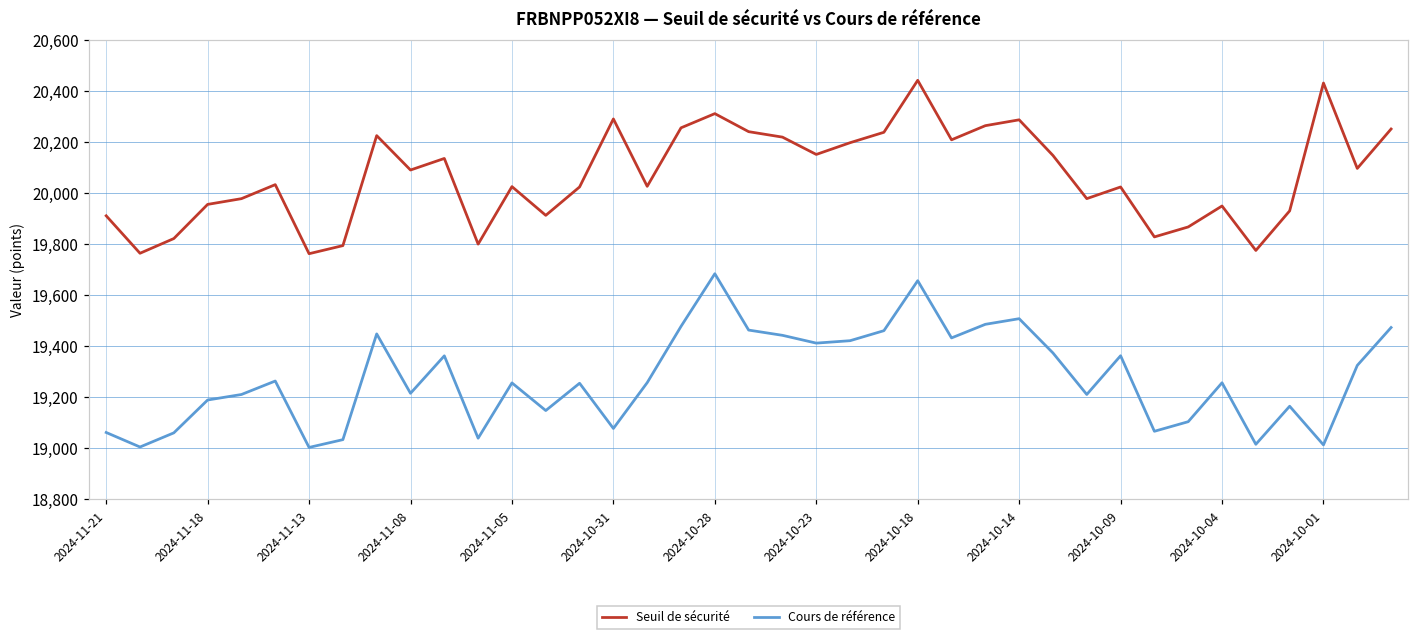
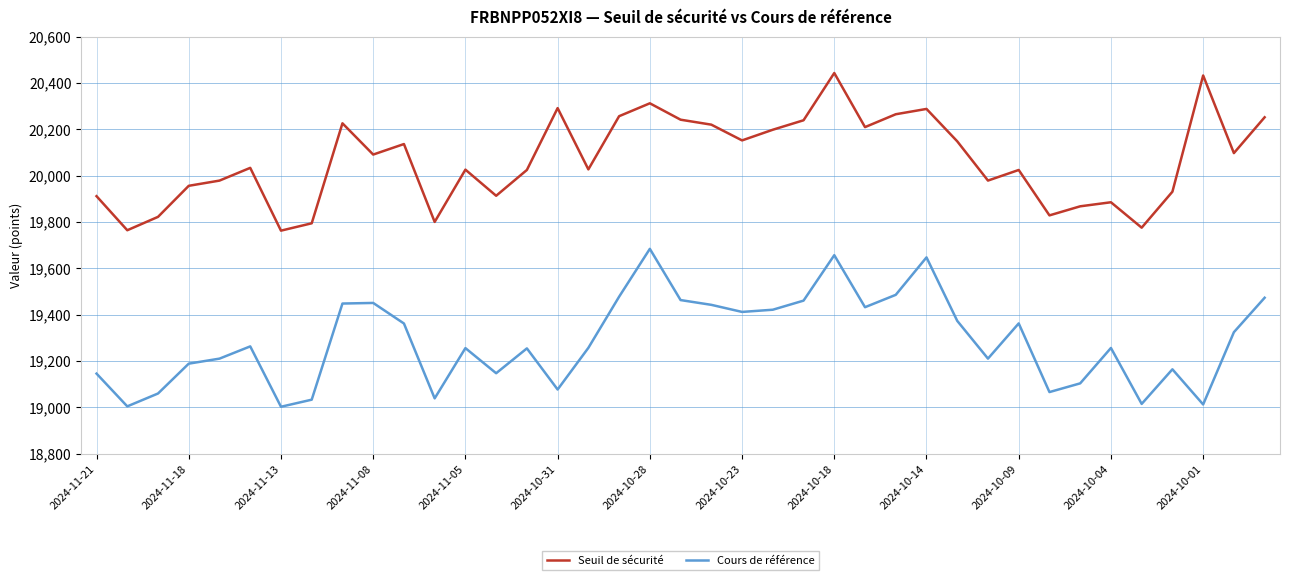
Cours de référence, 2024-11-21: 19,060 -> 19,150
Cours de référence, 2024-11-08: 19,220 -> 19,450
Cours de référence, 2024-10-14: 19,510 -> 19,650
Seuil de sécurité, 2024-10-04: 19,950 -> 19,890
